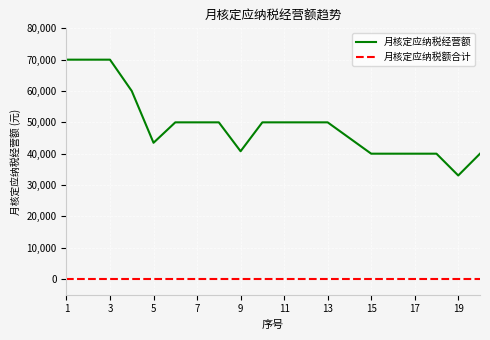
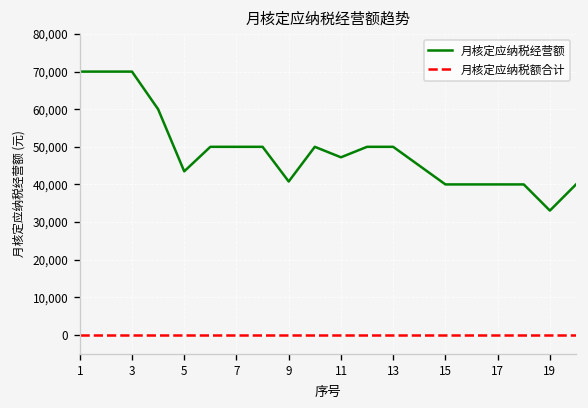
月核定应纳税经营额, 11: 50,000 -> 47,000
